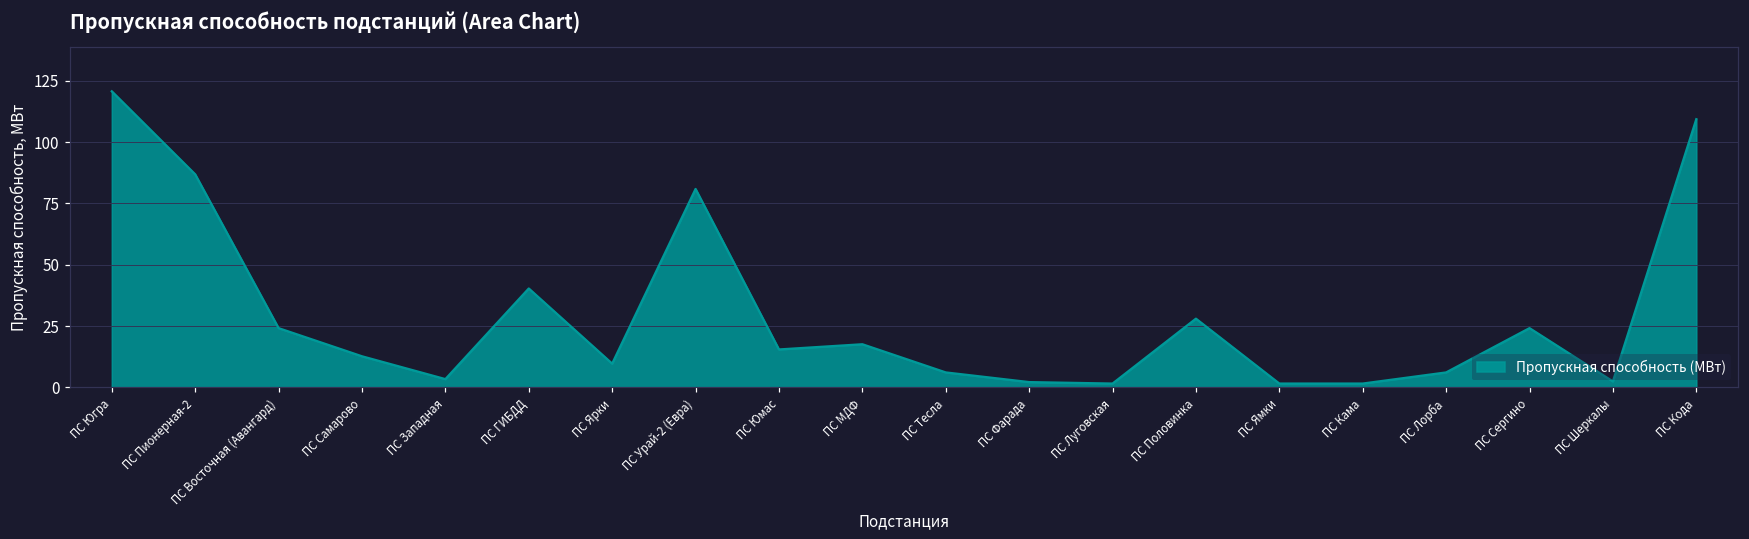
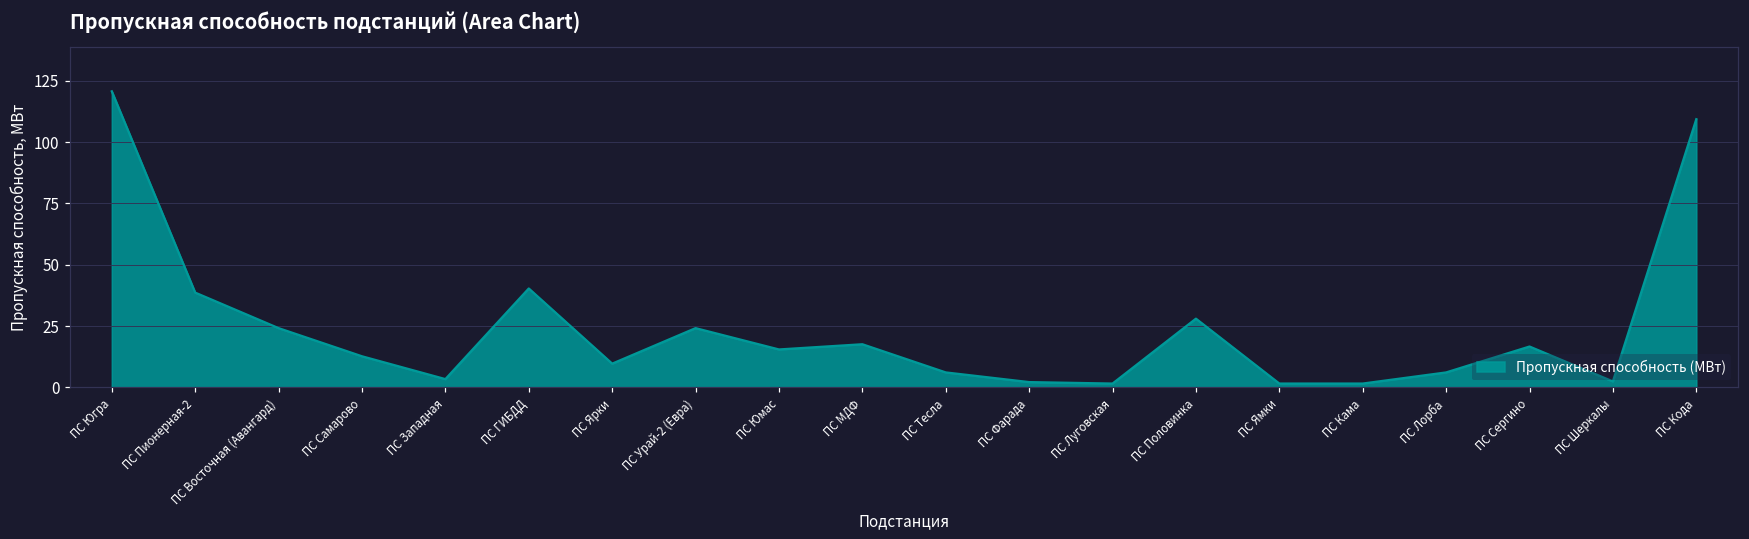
ПС Пионерная-2: 87 -> 39
ПС Урай-2 (Евра): 81 -> 24
ПС Сергино: 24 -> 17
